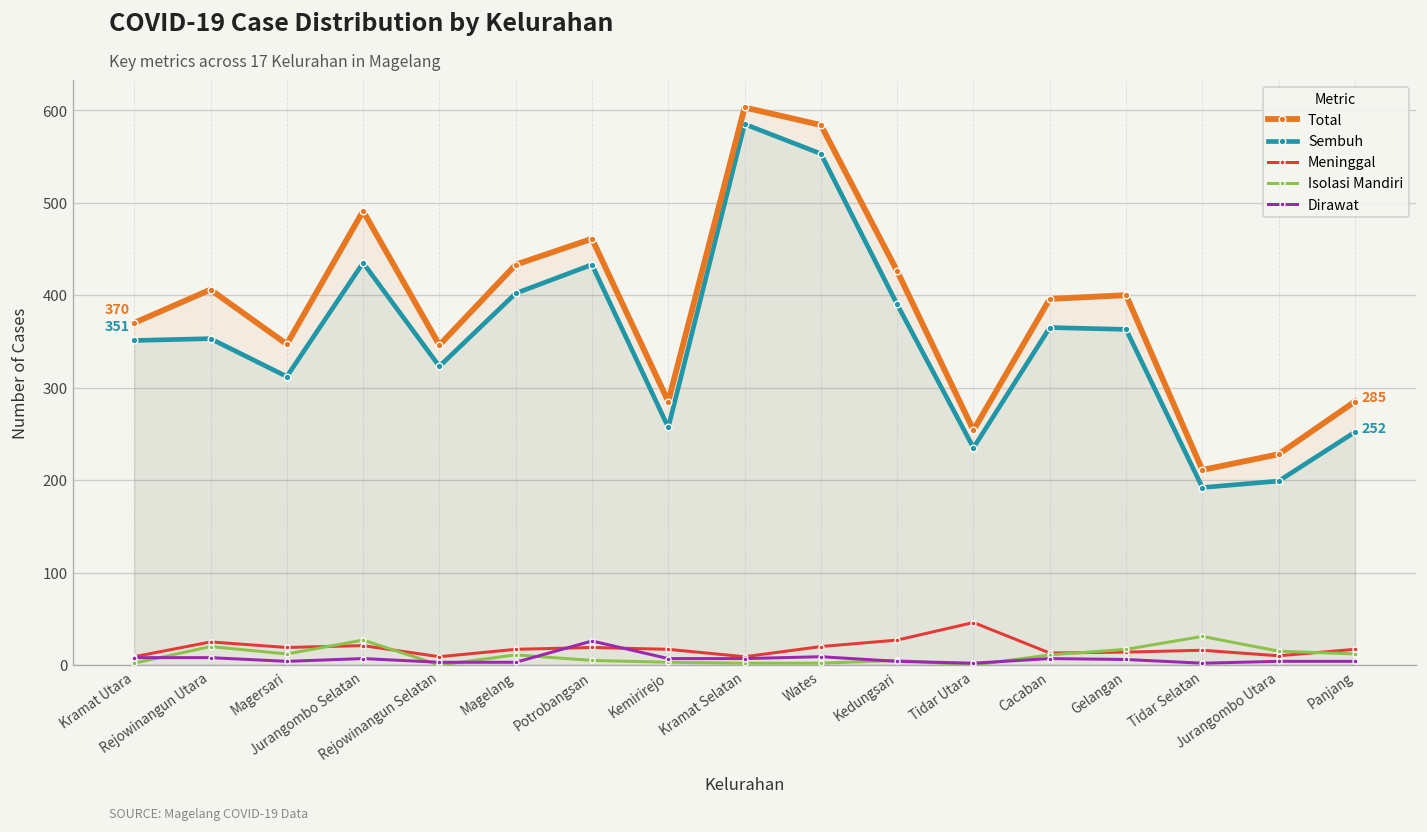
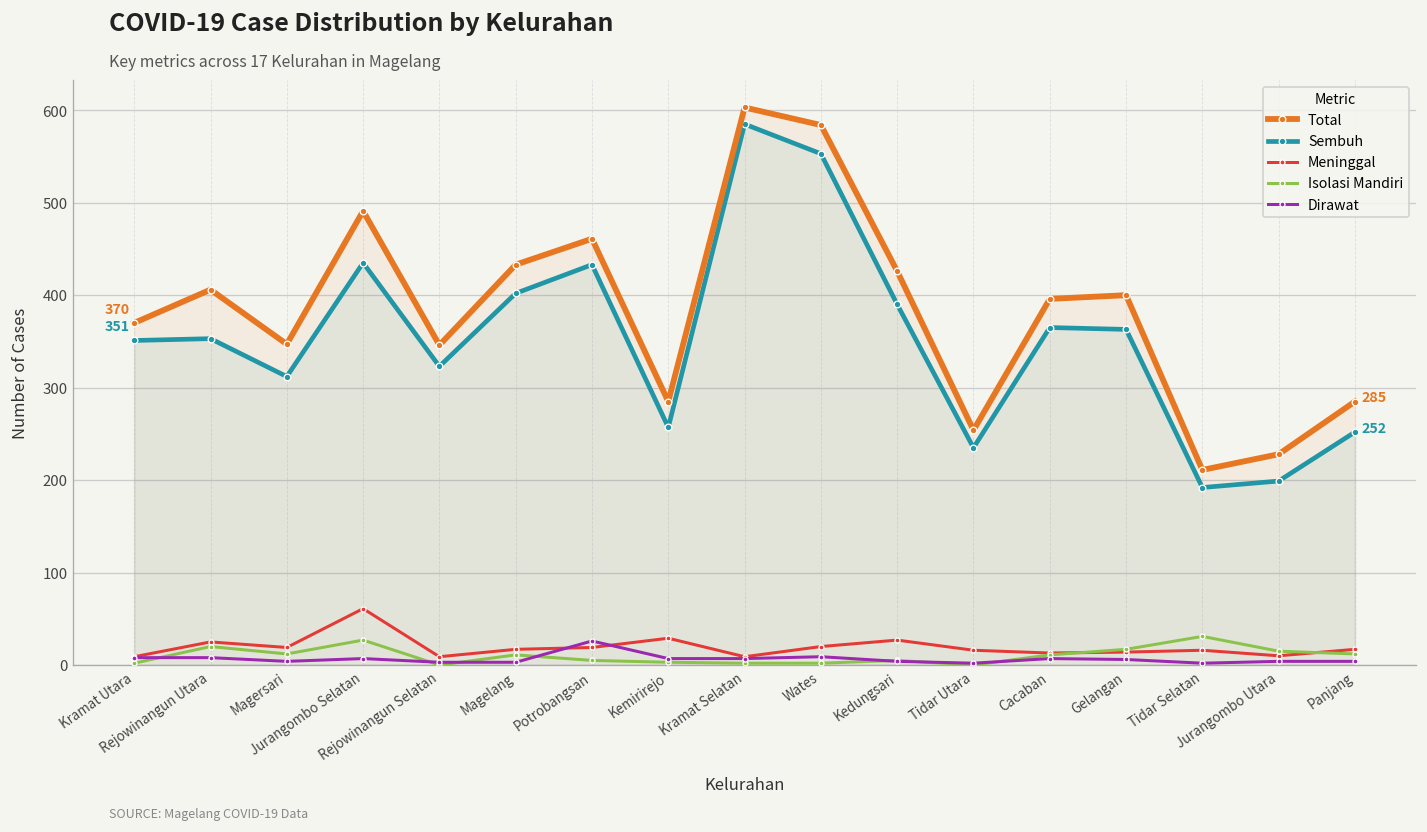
Meninggal, Jurangombo Selatan: 20 -> 60
Meninggal, Kemirirejo: 20 -> 30
Meninggal, Tidar Utara: 50 -> 20
